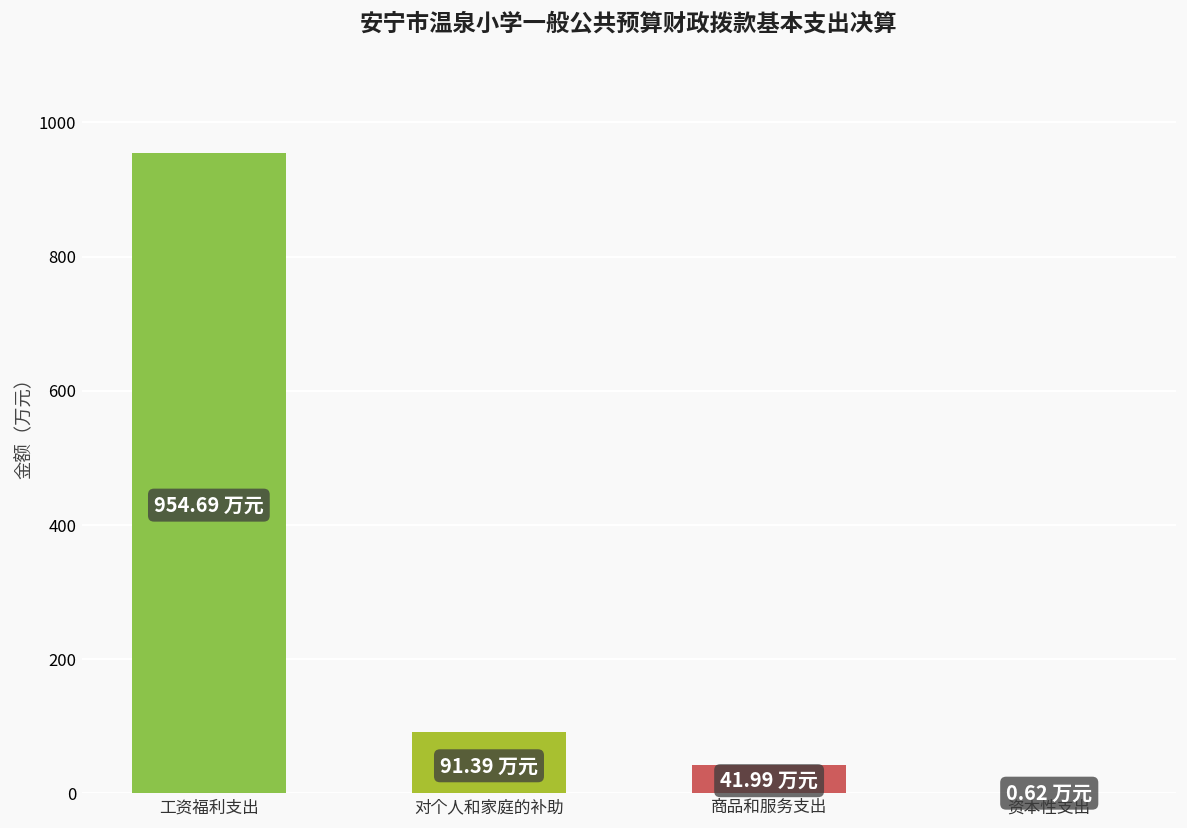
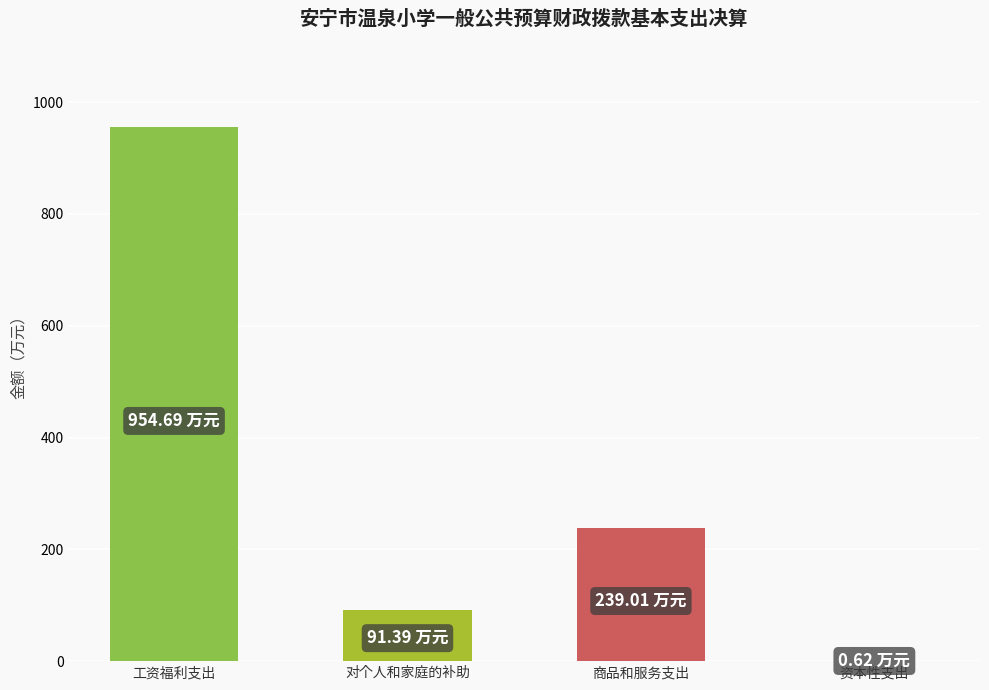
商品和服务支出: 41.99 -> 239.01
